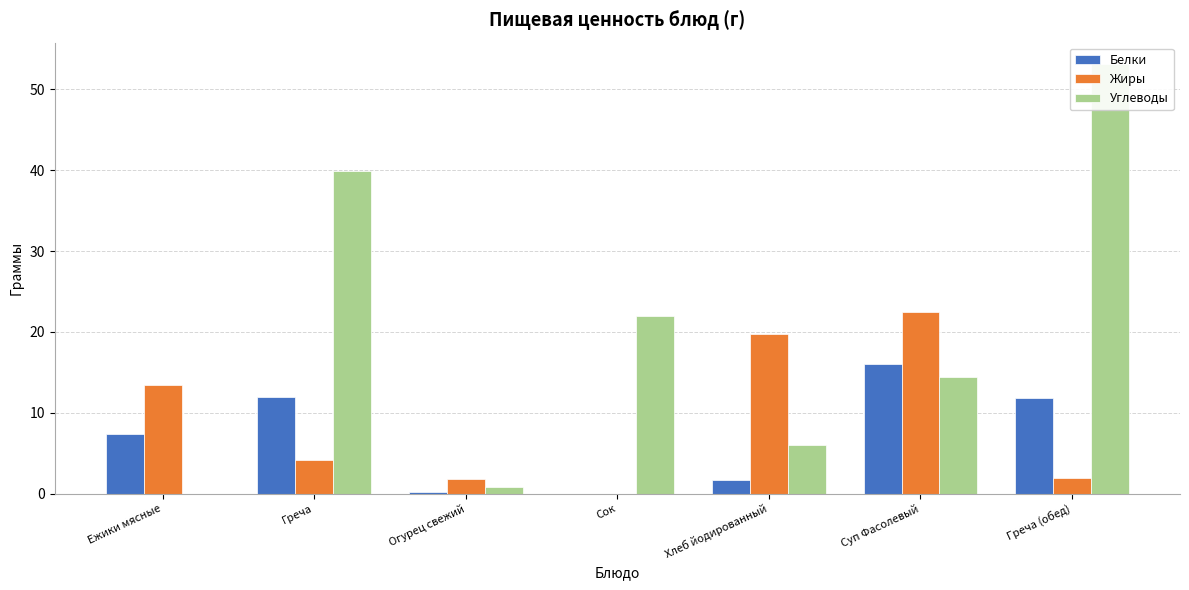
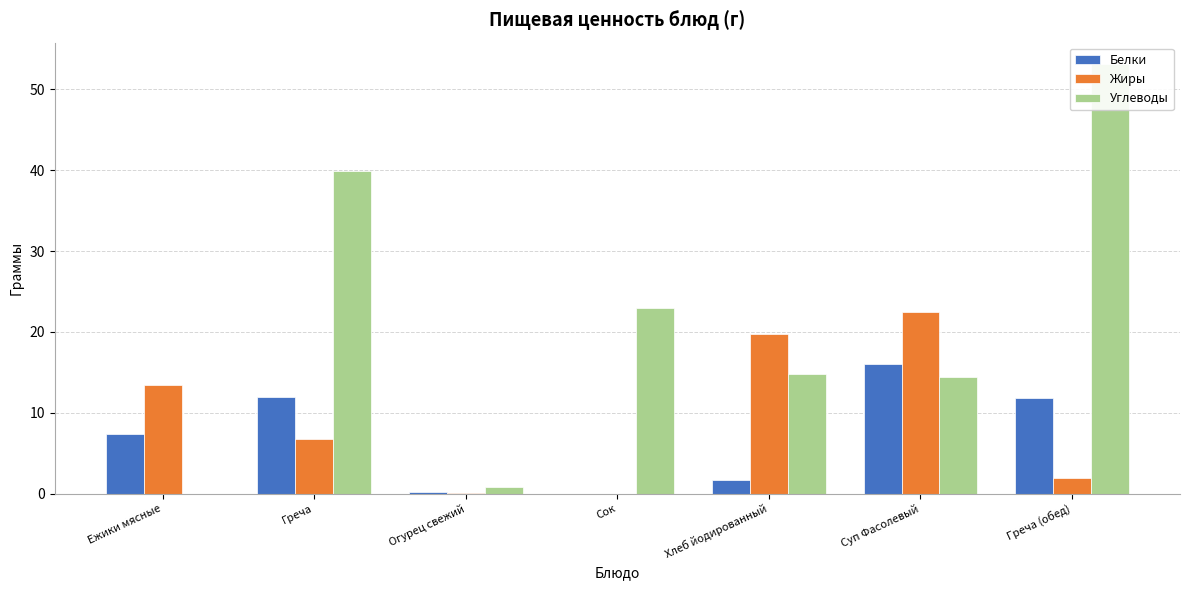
Жиры, Греча: 4 -> 7
Жиры, Огурец свежий: 2 -> 0
Углеводы, Сок: 22 -> 23
Углеводы, Хлеб йодированный: 6 -> 15
